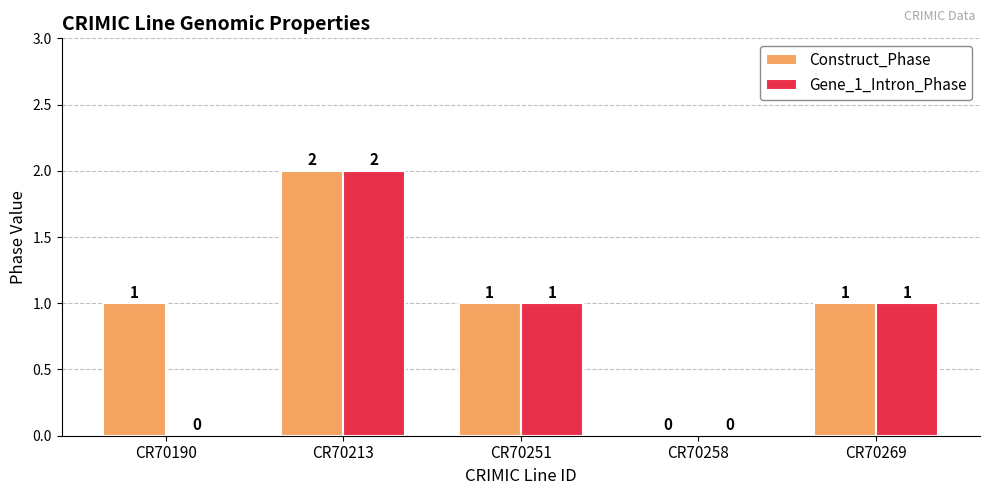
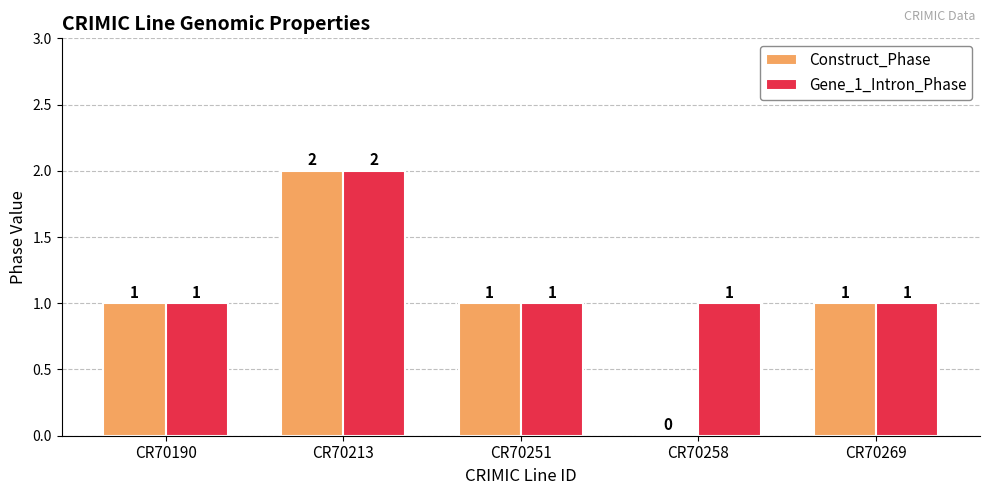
Gene_1_Intron_Phase, CR70190: 0 -> 1
Gene_1_Intron_Phase, CR70258: 0 -> 1
